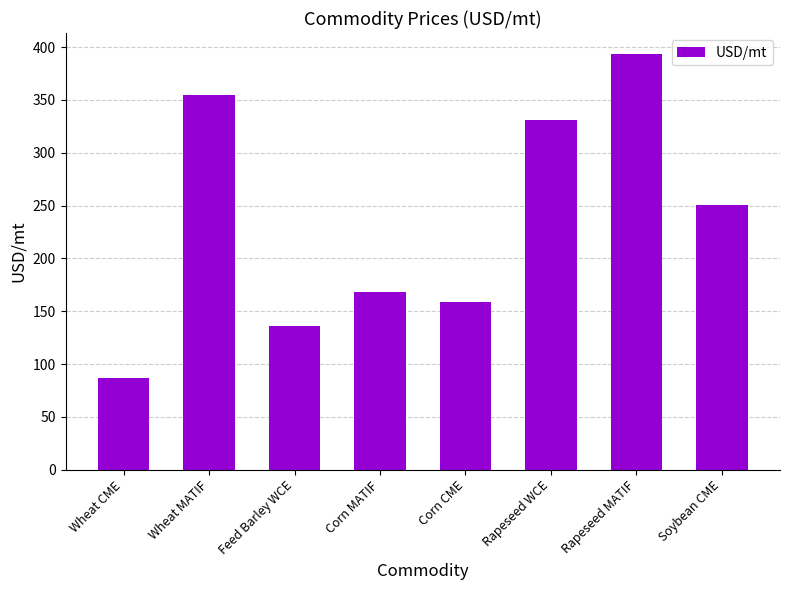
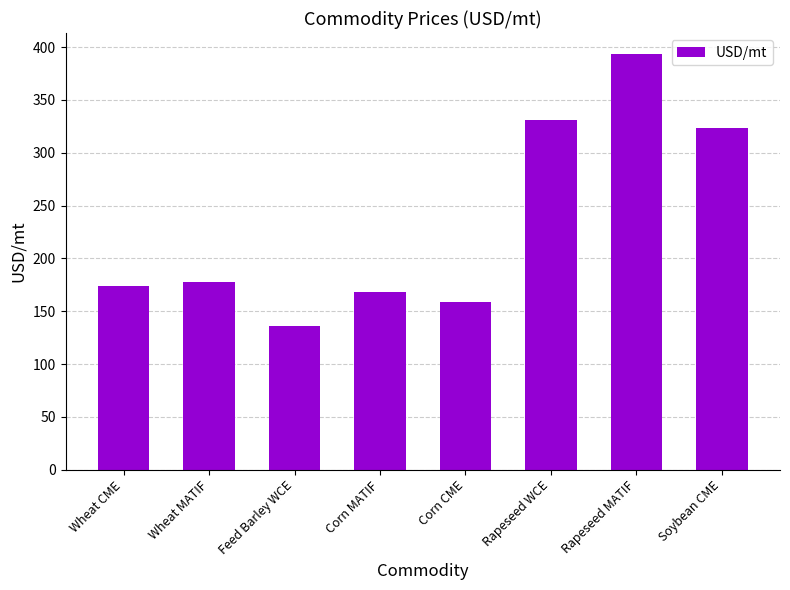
Wheat CME: 87 -> 174
Wheat MATIF: 355 -> 177
Soybean CME: 251 -> 323
